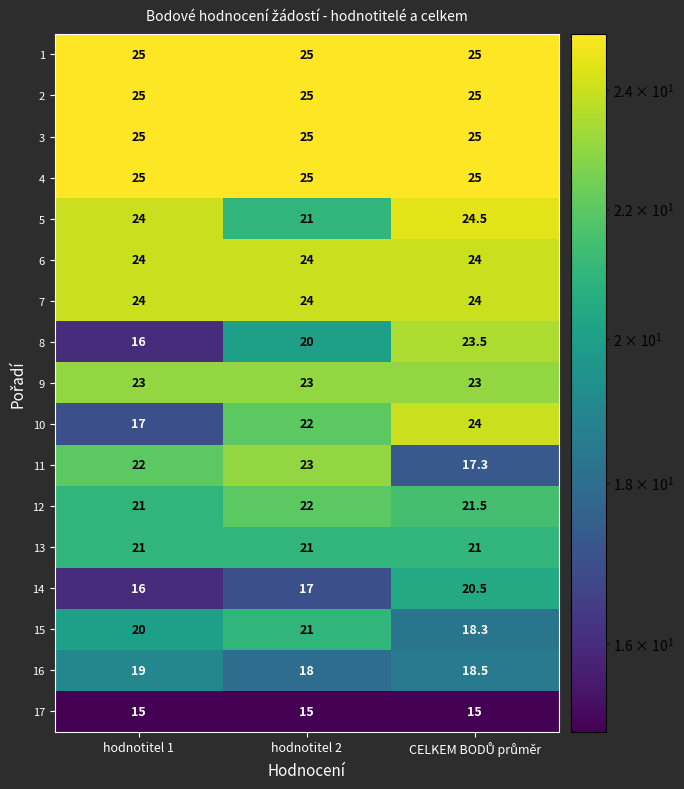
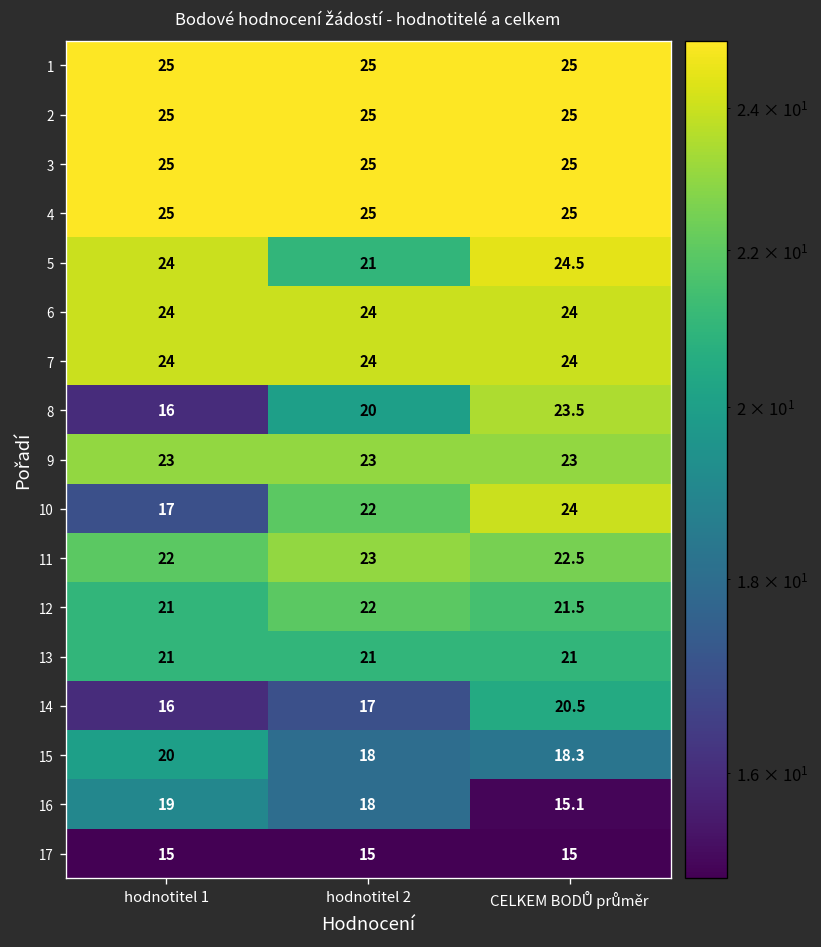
11, CELKEM BODŮ průměr: 17.3 -> 22.5
15, hodnotitel 2: 21 -> 18
16, CELKEM BODŮ průměr: 18.5 -> 15.1
